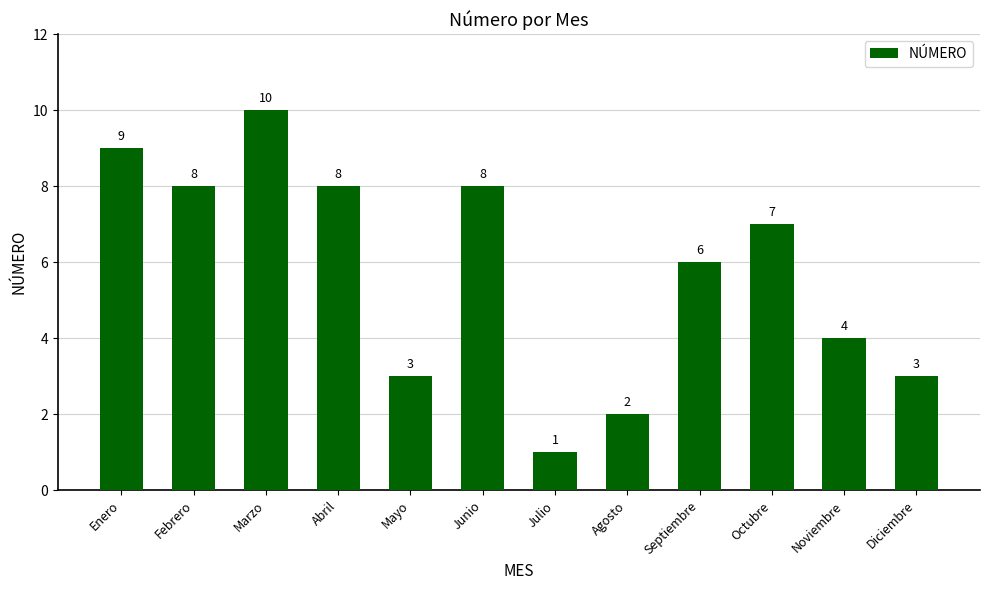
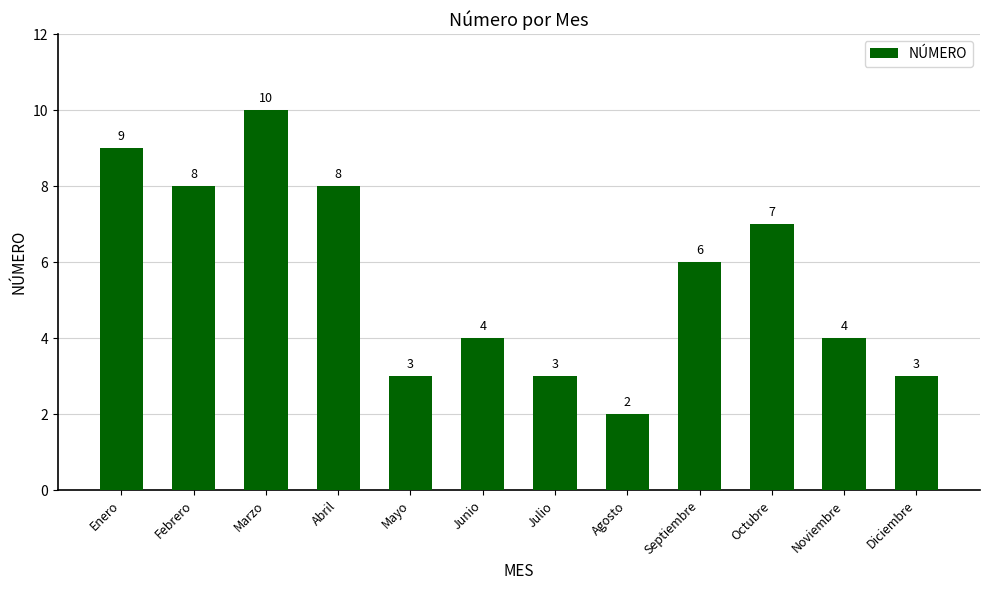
Junio: 8 -> 4
Julio: 1 -> 3
